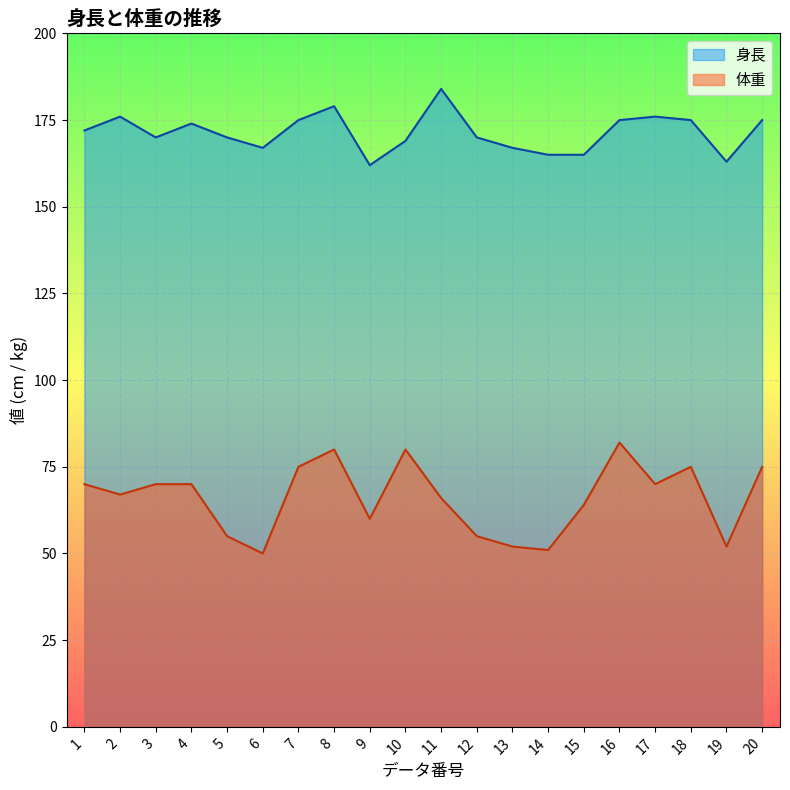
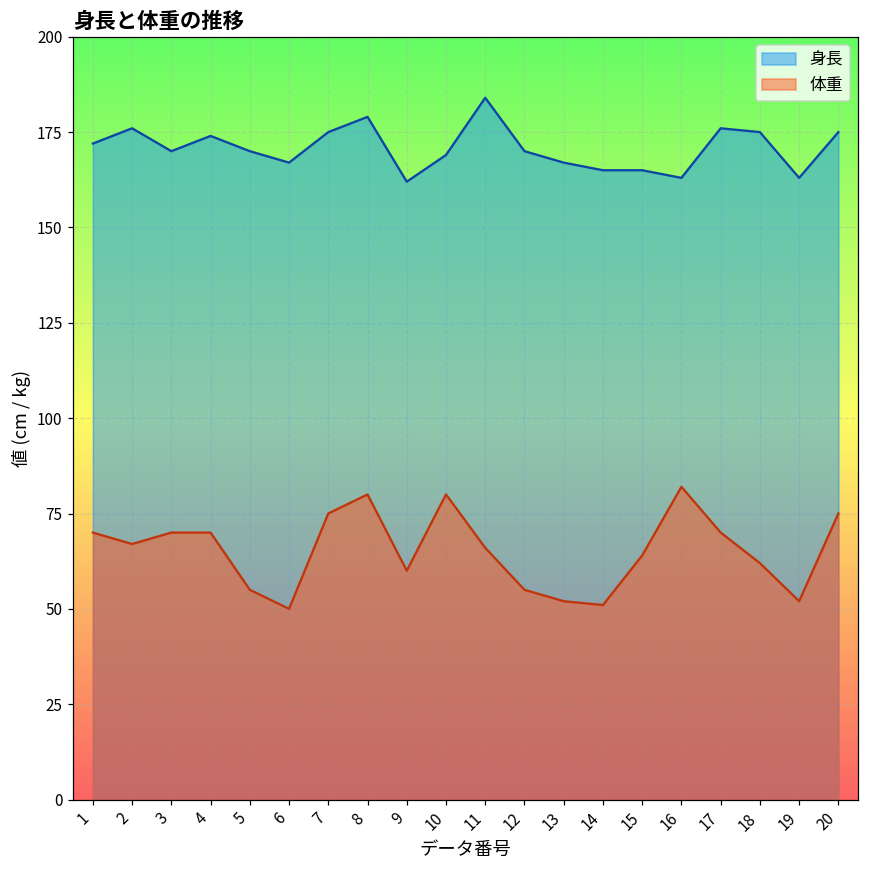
身長, 16: 175 -> 163
体重, 18: 75 -> 62
